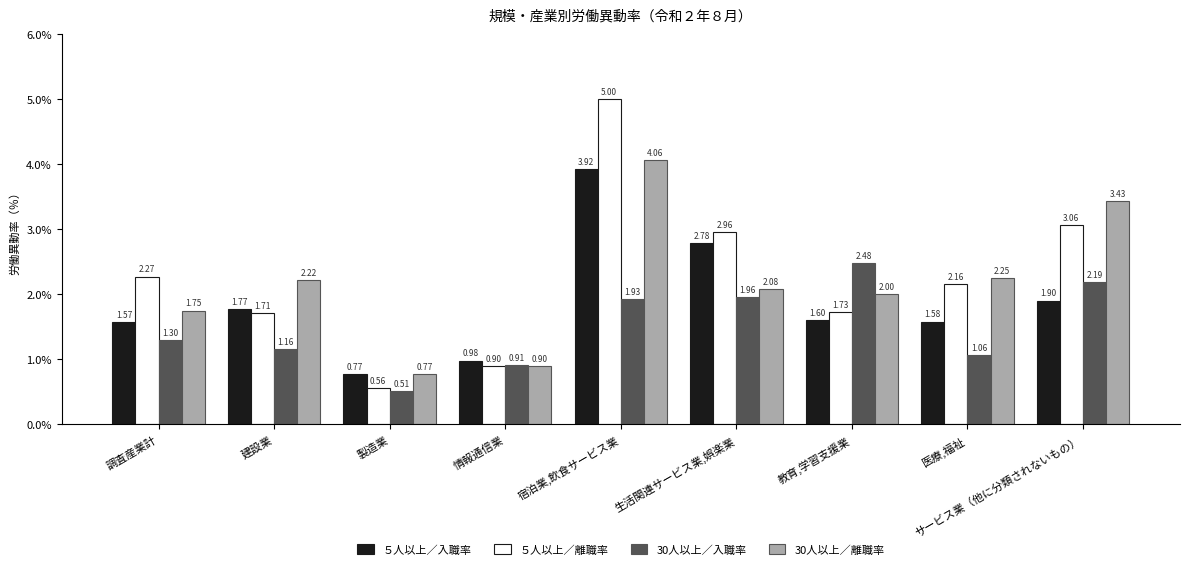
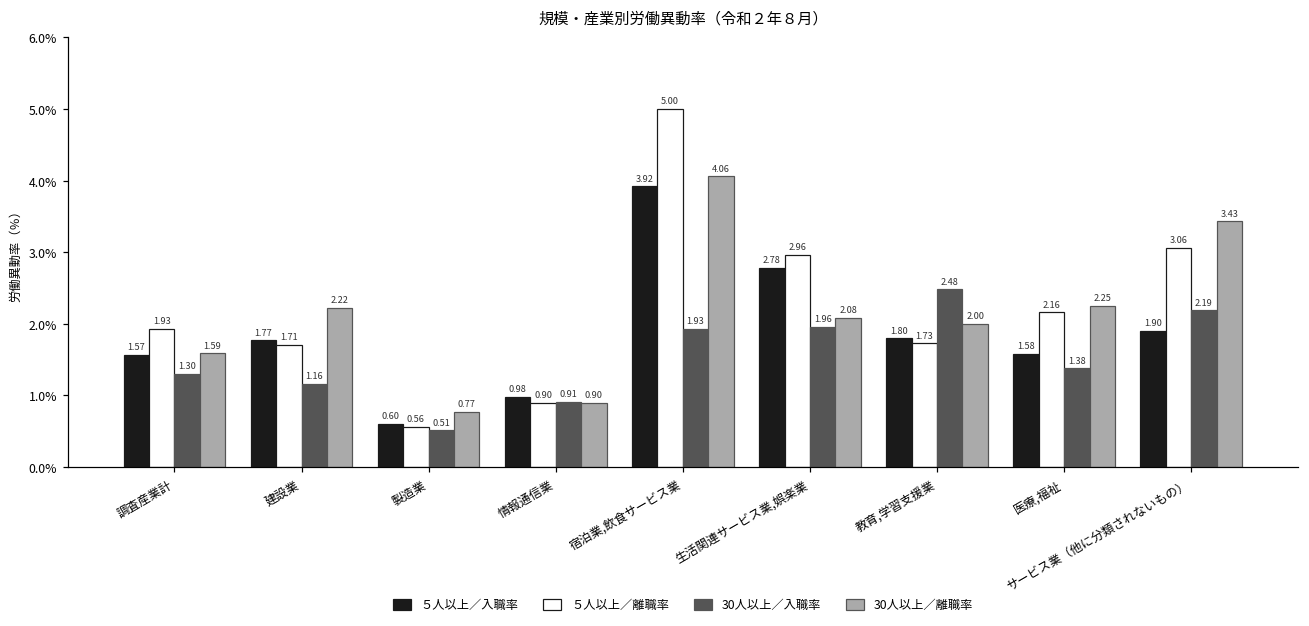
５人以上／離職率, 調査産業計: 2.27 -> 1.93
30人以上／離職率, 調査産業計: 1.75 -> 1.59
５人以上／入職率, 製造業: 0.77 -> 0.60
５人以上／入職率, 教育,学習支援業: 1.60 -> 1.80
30人以上／入職率, 医療,福祉: 1.06 -> 1.38
